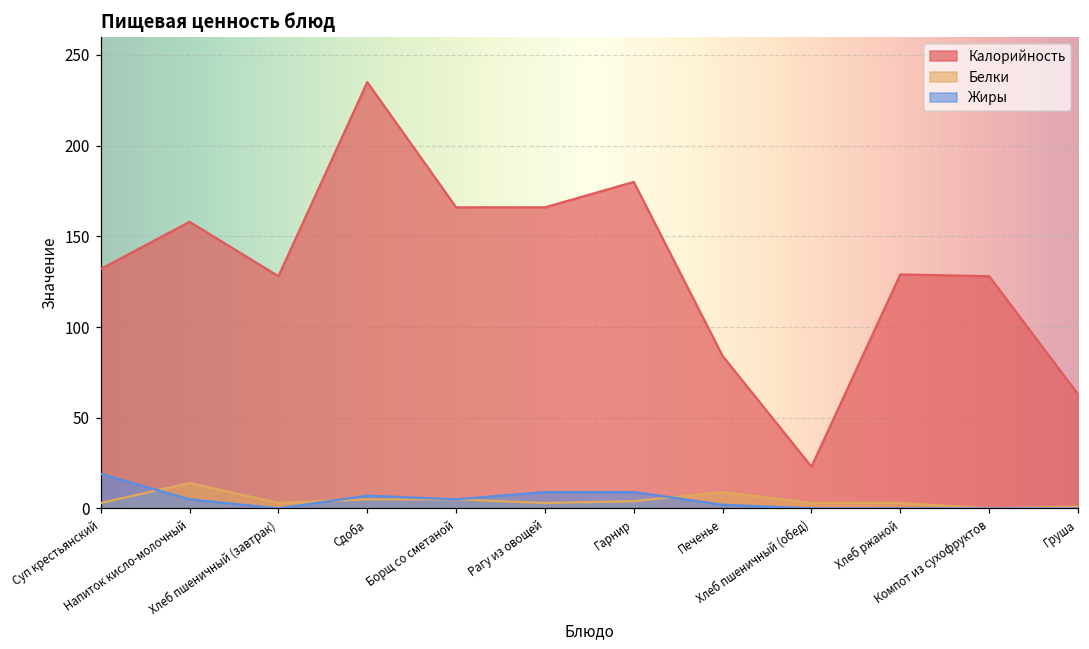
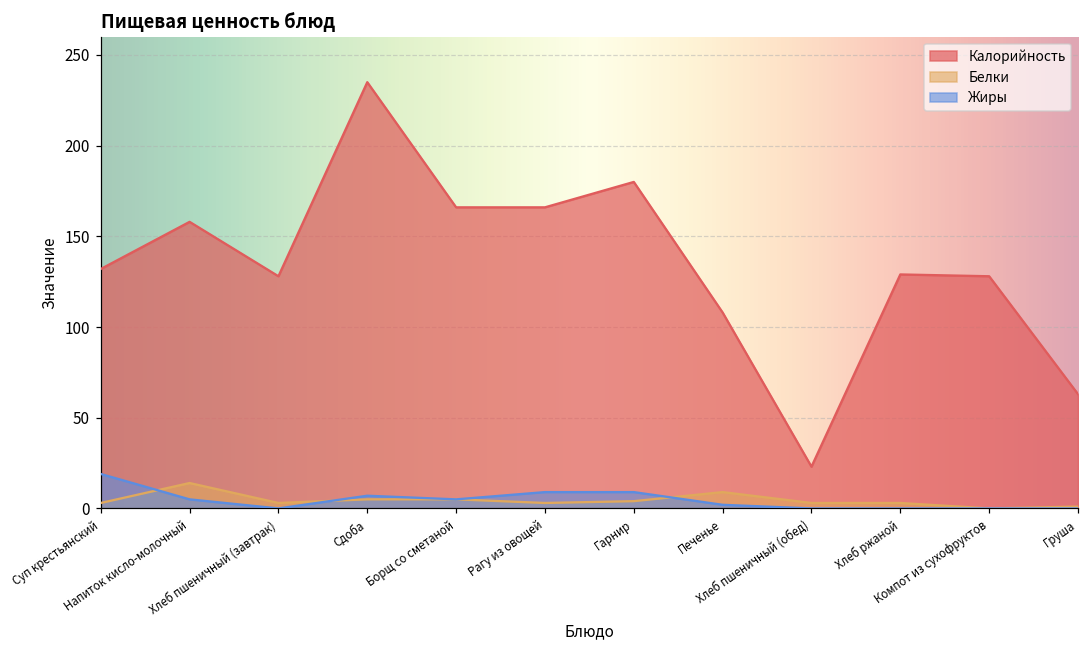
Калорийность, Печенье: 84 -> 108
